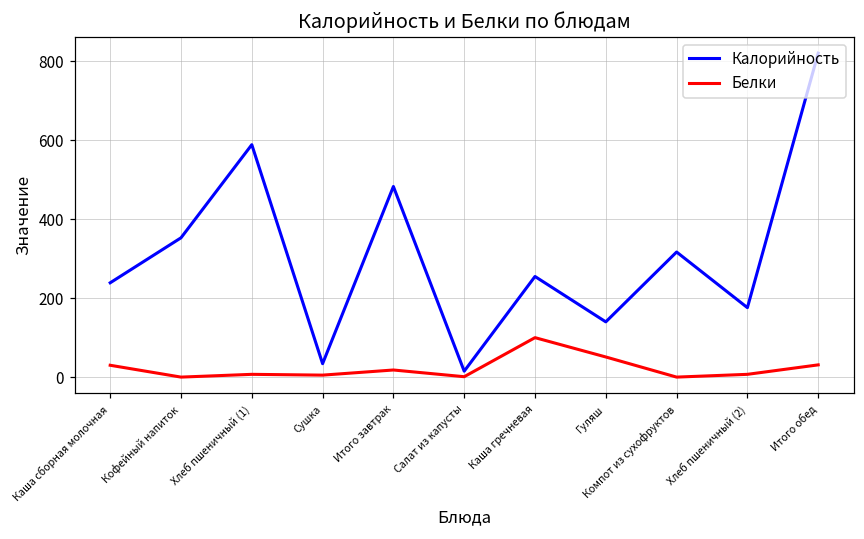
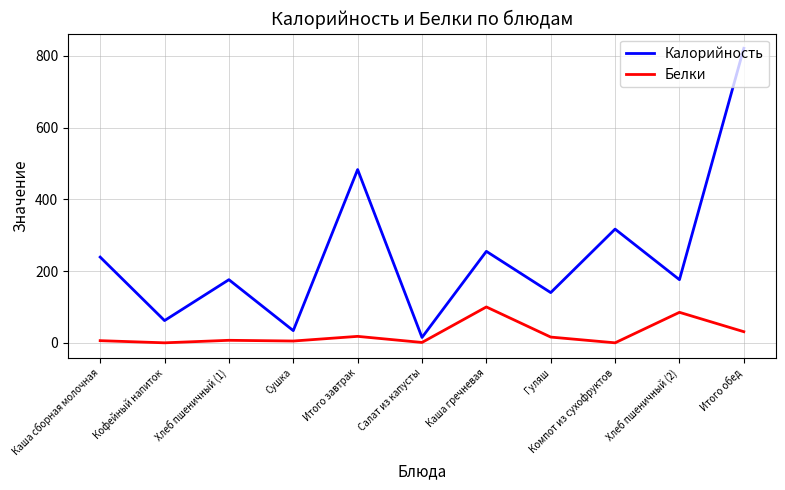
Белки, Каша сборная молочная: 30 -> 10
Калорийность, Кофейный напиток: 350 -> 60
Калорийность, Хлеб пшеничный (1): 590 -> 180
Белки, Гуляш: 50 -> 20
Белки, Хлеб пшеничный (2): 10 -> 90
